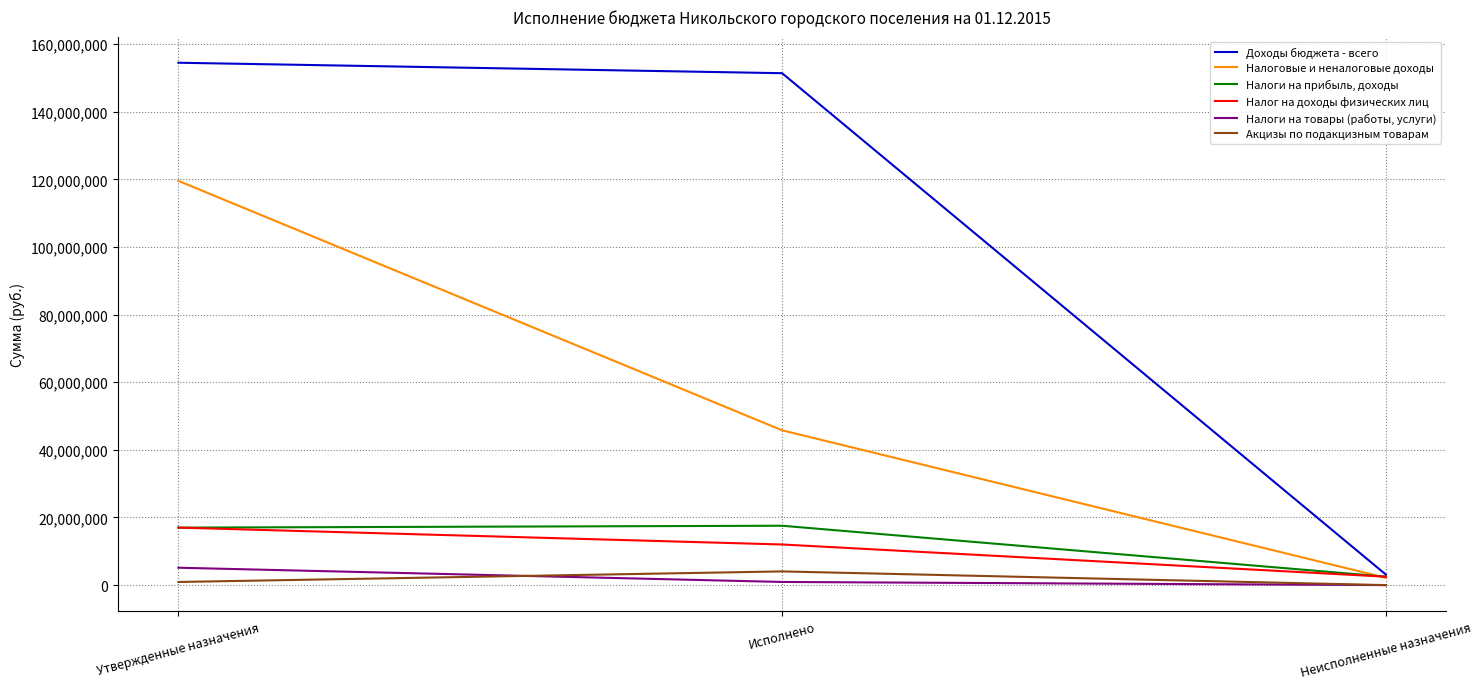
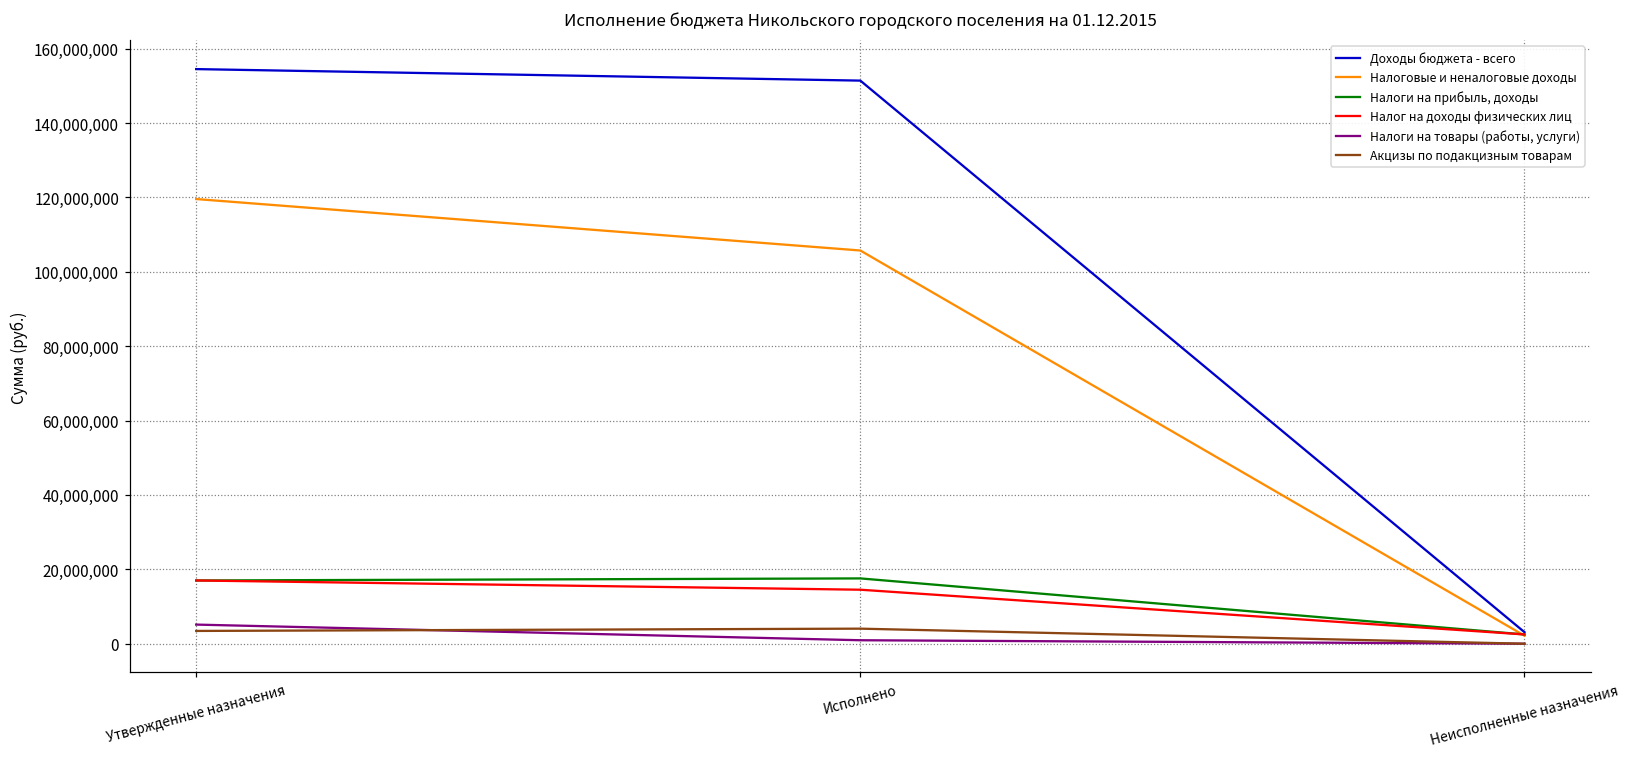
Акцизы по подакцизным товарам, Утвержденные назначения: 1,000,000 -> 3,000,000
Налоговые и неналоговые доходы, Исполнено: 46,000,000 -> 106,000,000
Налог на доходы физических лиц, Исполнено: 12,000,000 -> 15,000,000
